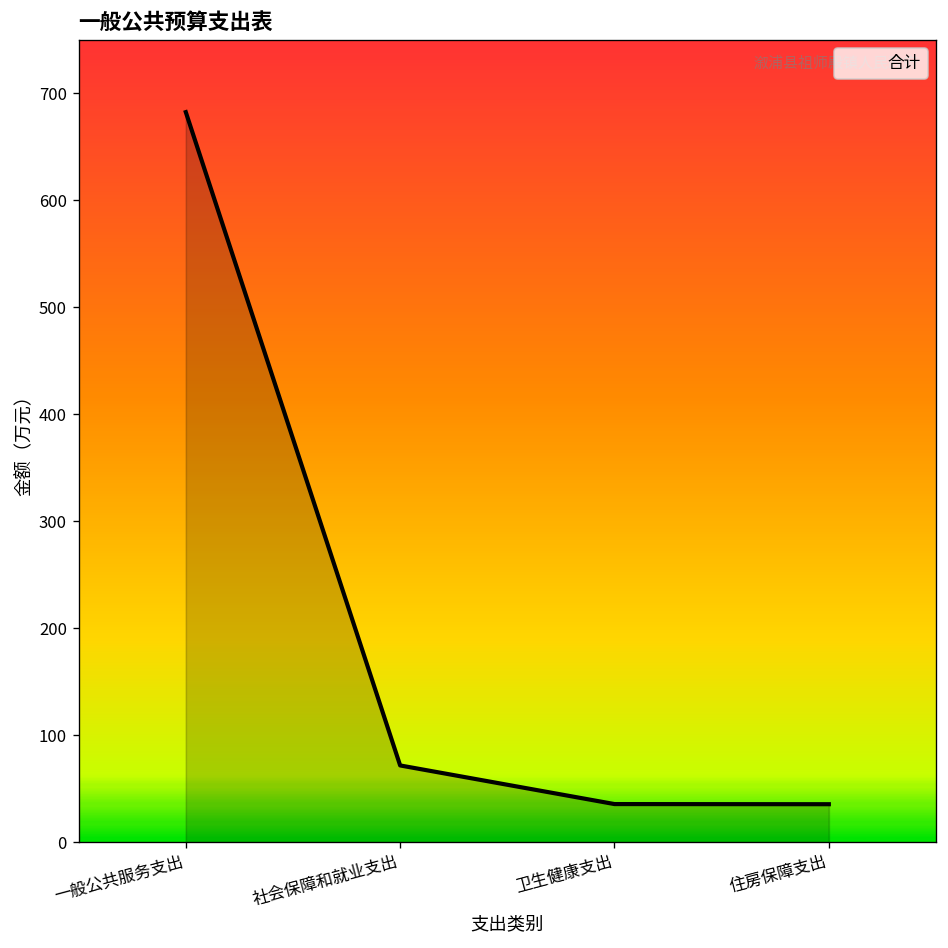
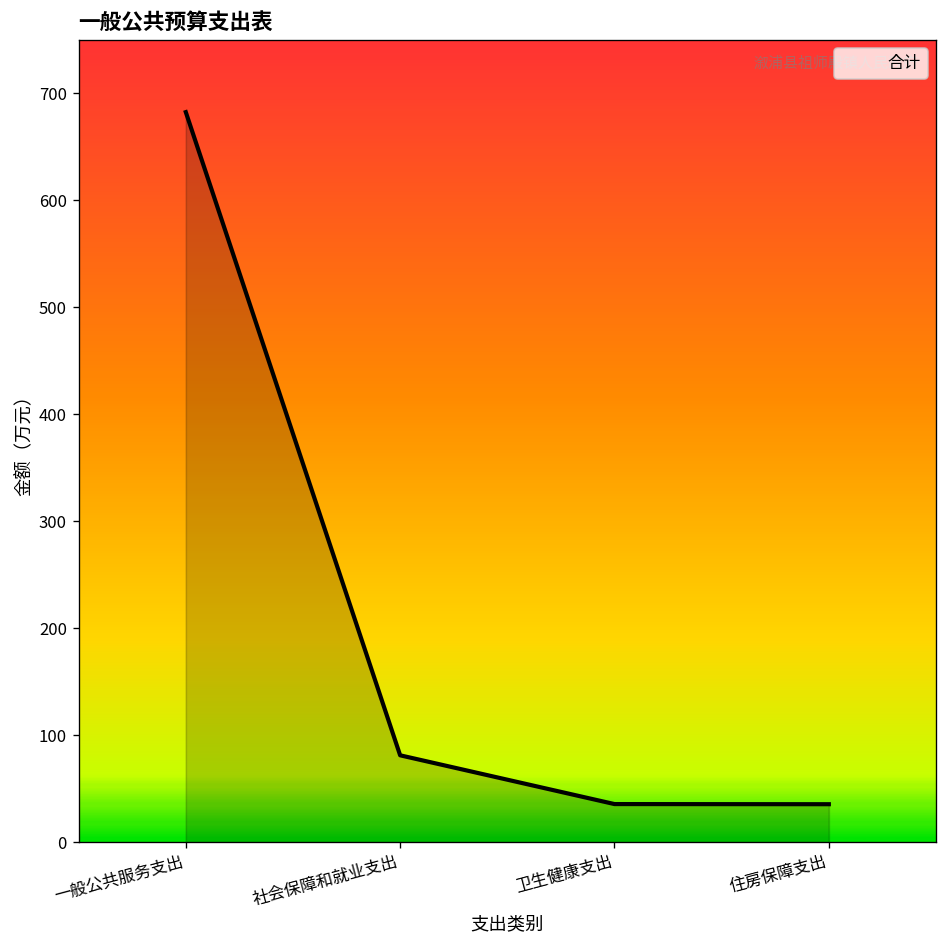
社会保障和就业支出: 70 -> 80
